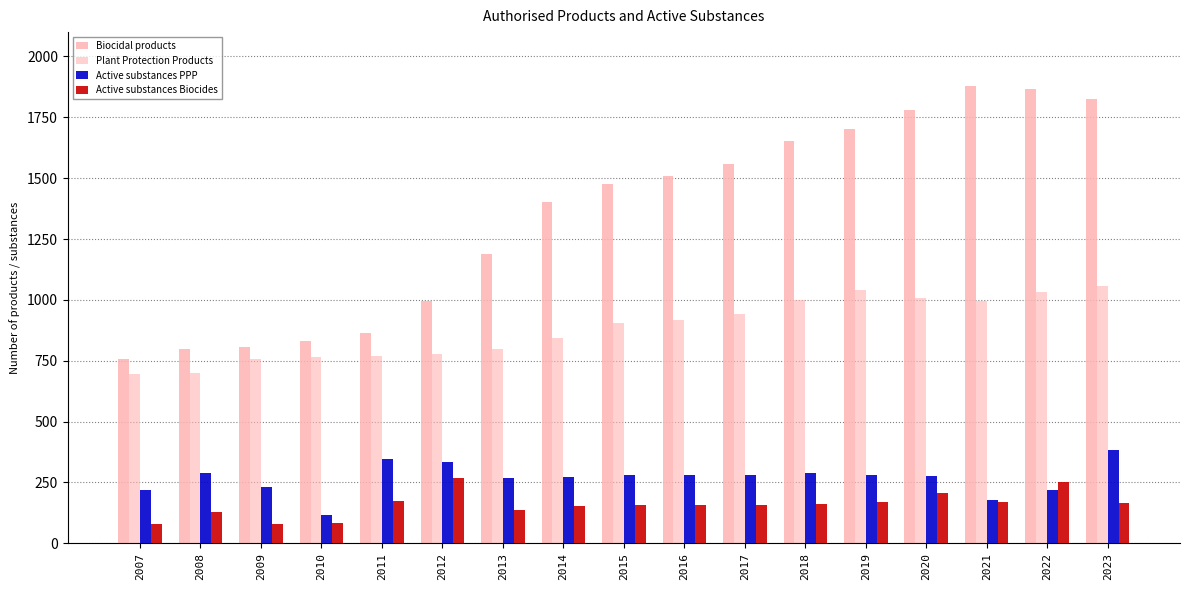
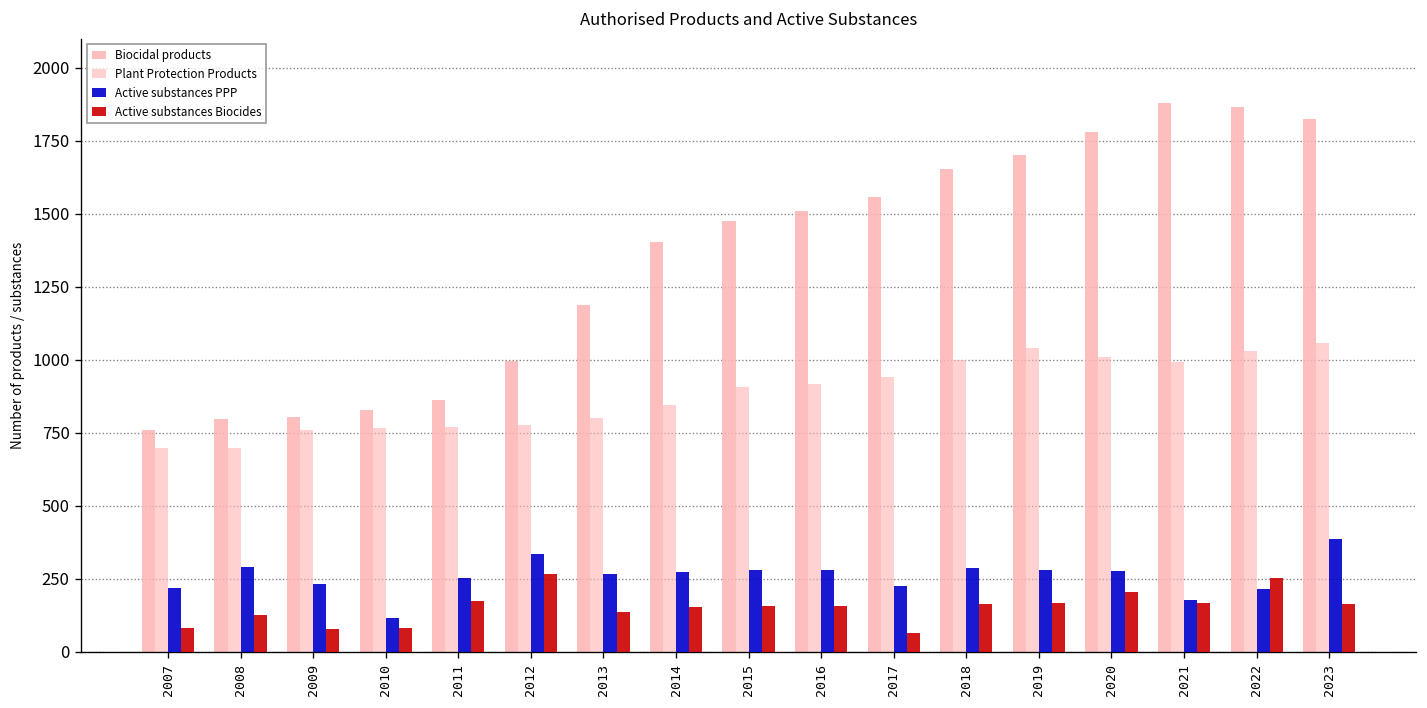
Active substances PPP, 2011: 350 -> 250
Active substances PPP, 2017: 280 -> 230
Active substances Biocides, 2017: 160 -> 60
